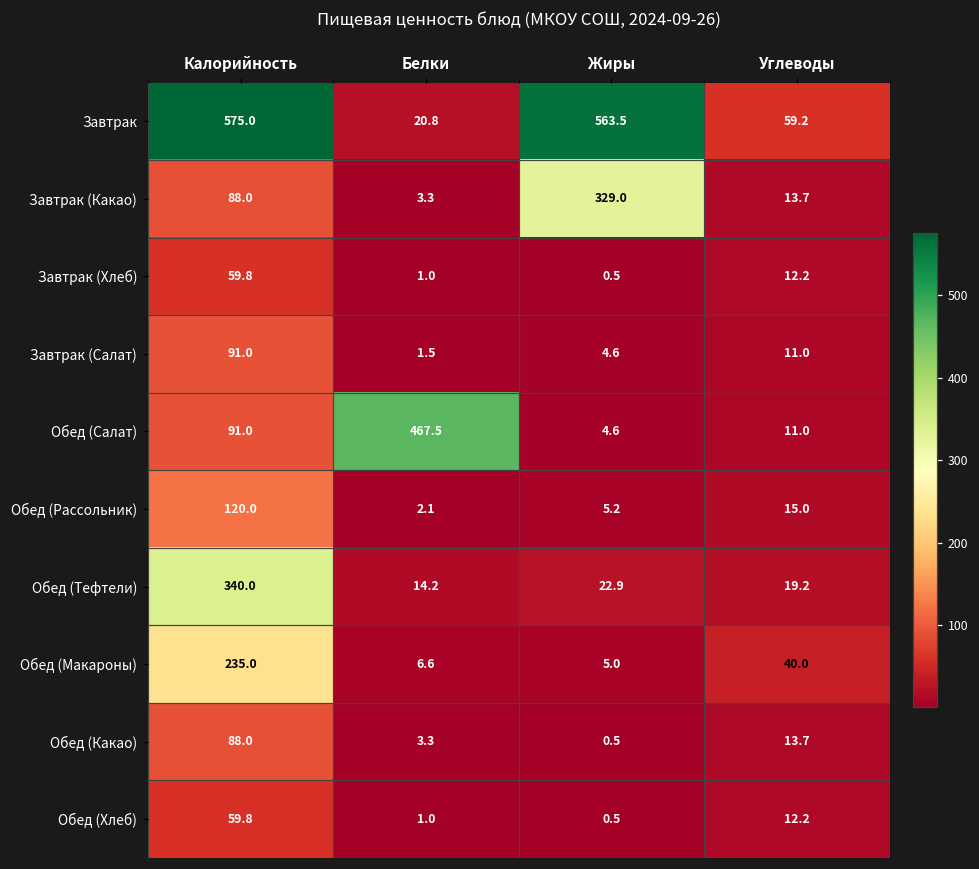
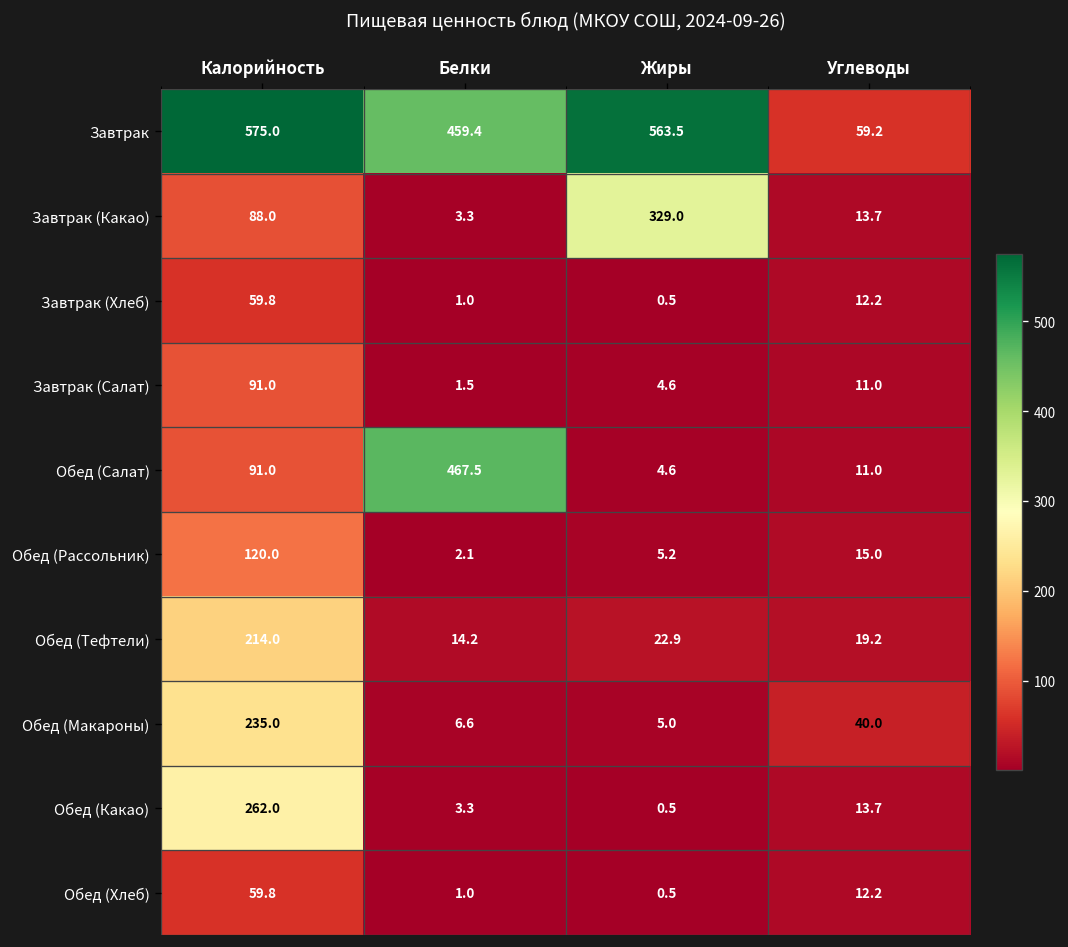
Завтрак, Белки: 20.8 -> 459.4
Обед (Тефтели), Калорийность: 340.0 -> 214.0
Обед (Какао), Калорийность: 88.0 -> 262.0
